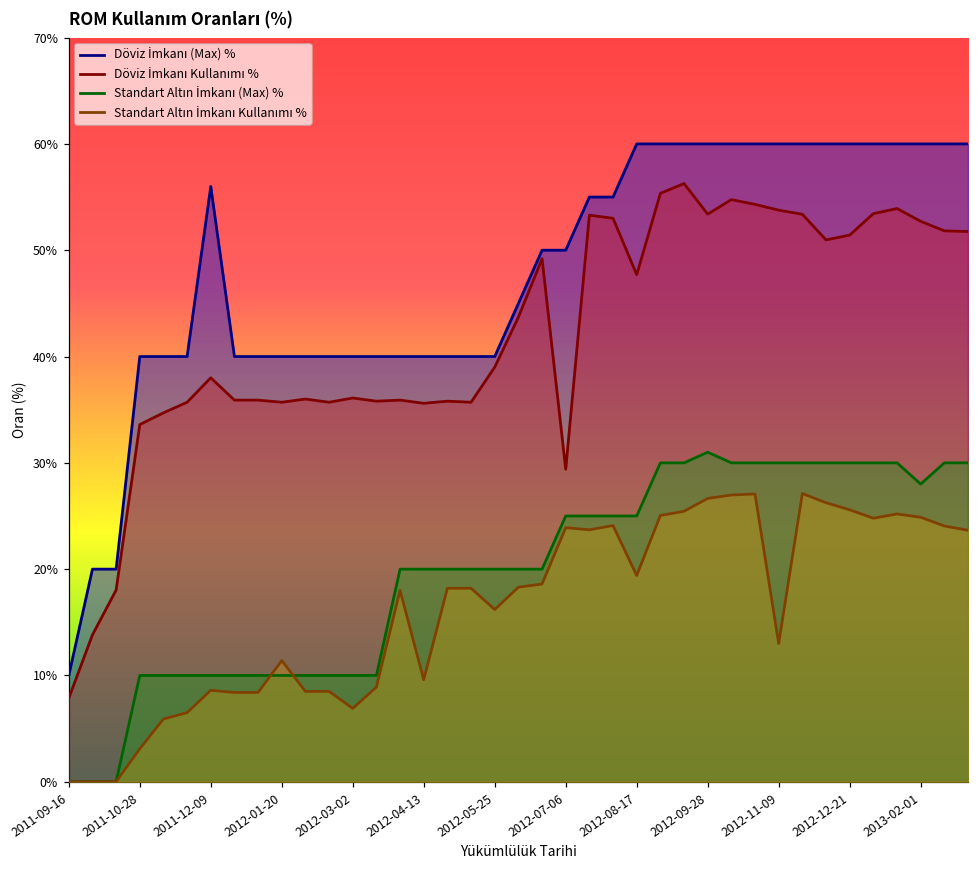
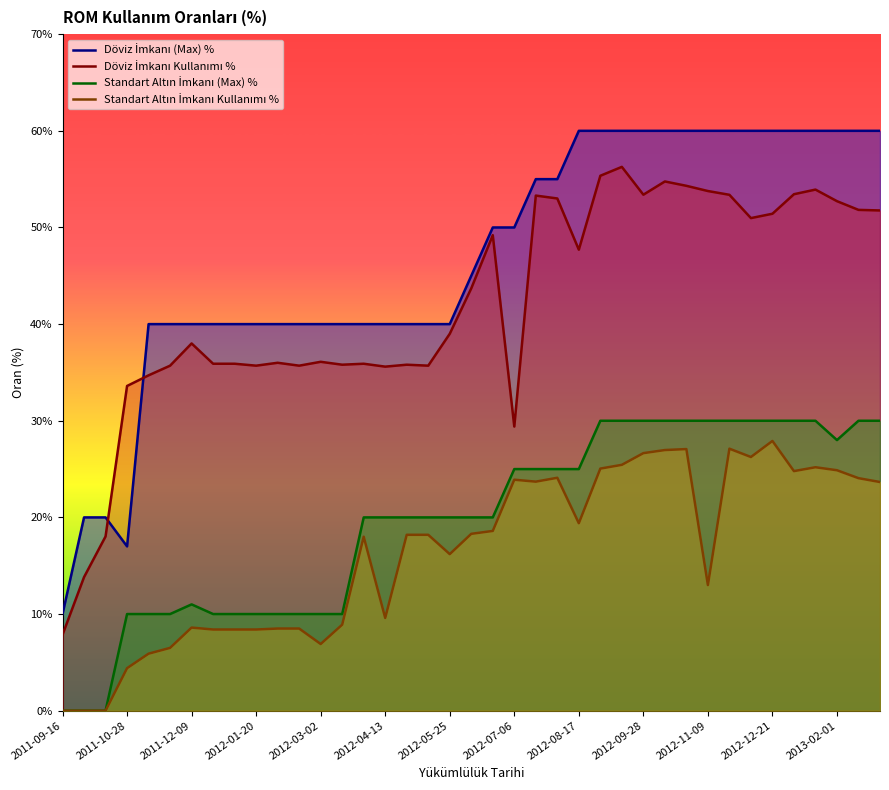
Döviz İmkanı (Max) %, 2011-10-28: 40% -> 17%
Standart Altın İmkanı Kullanımı %, 2011-10-28: 3% -> 4%
Döviz İmkanı (Max) %, 2011-12-09: 56% -> 40%
Standart Altın İmkanı (Max) %, 2011-12-09: 10% -> 11%
Standart Altın İmkanı Kullanımı %, 2012-01-20: 11% -> 8%
Standart Altın İmkanı (Max) %, 2012-09-28: 31% -> 30%
Standart Altın İmkanı Kullanımı %, 2012-12-21: 26% -> 28%
